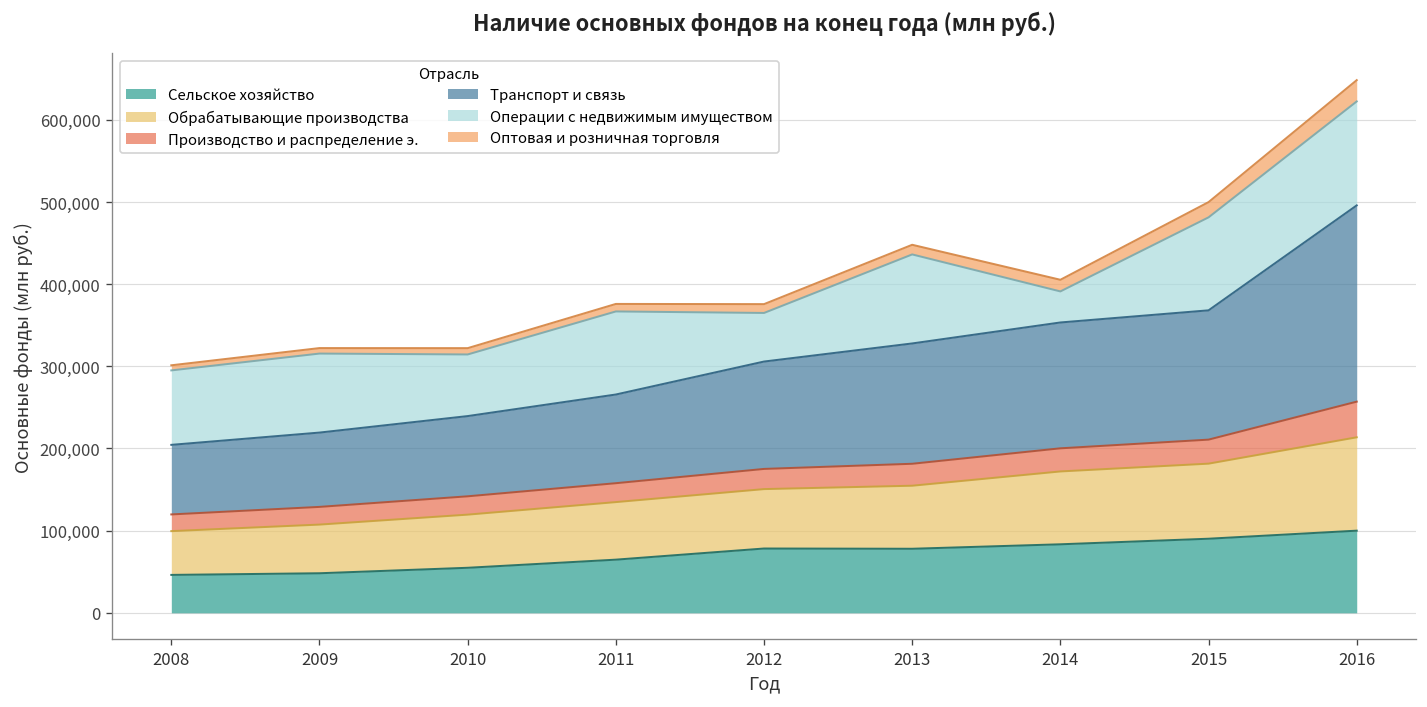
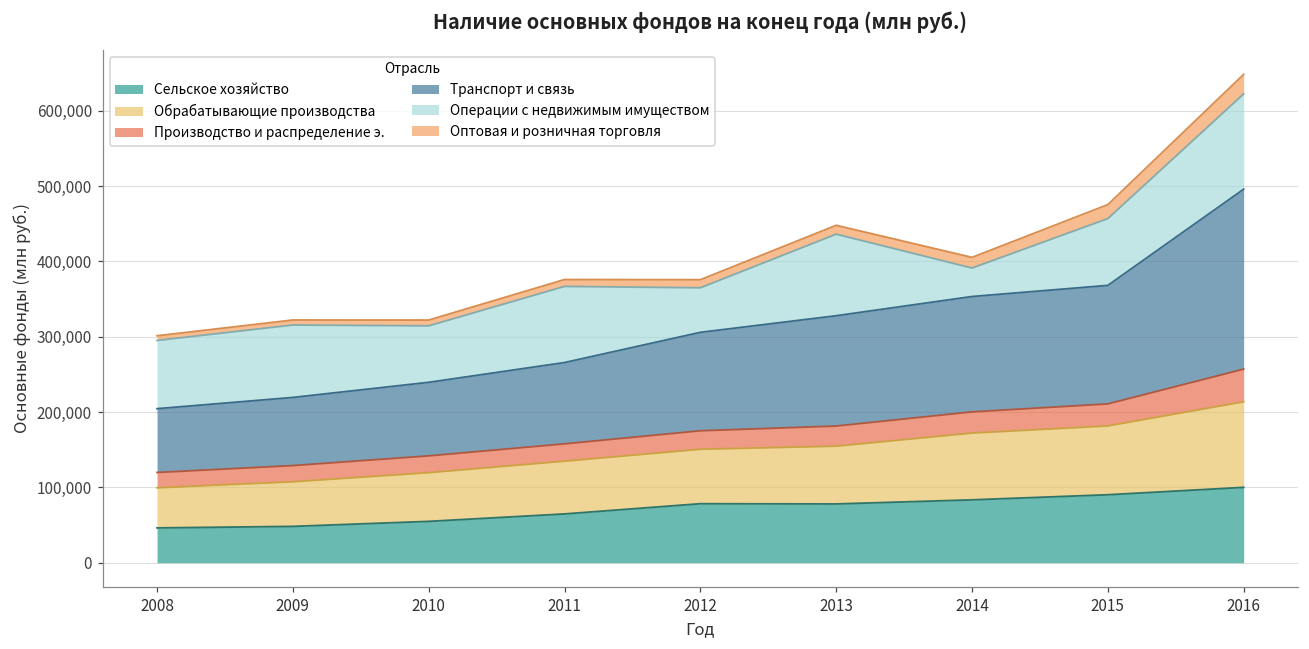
Операции с недвижимым имуществом, 2015: 110,000 -> 90,000
